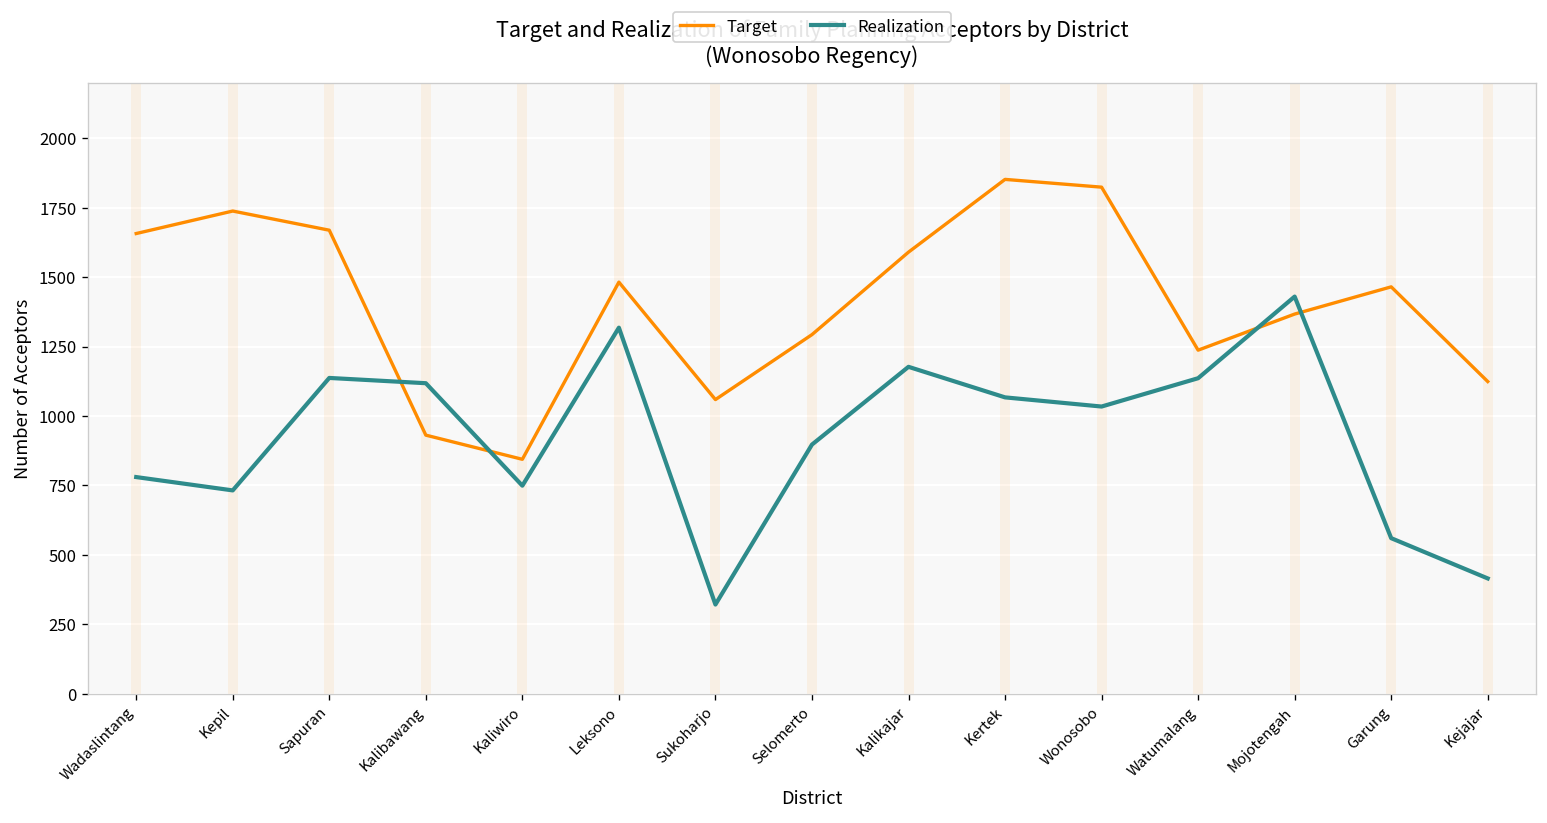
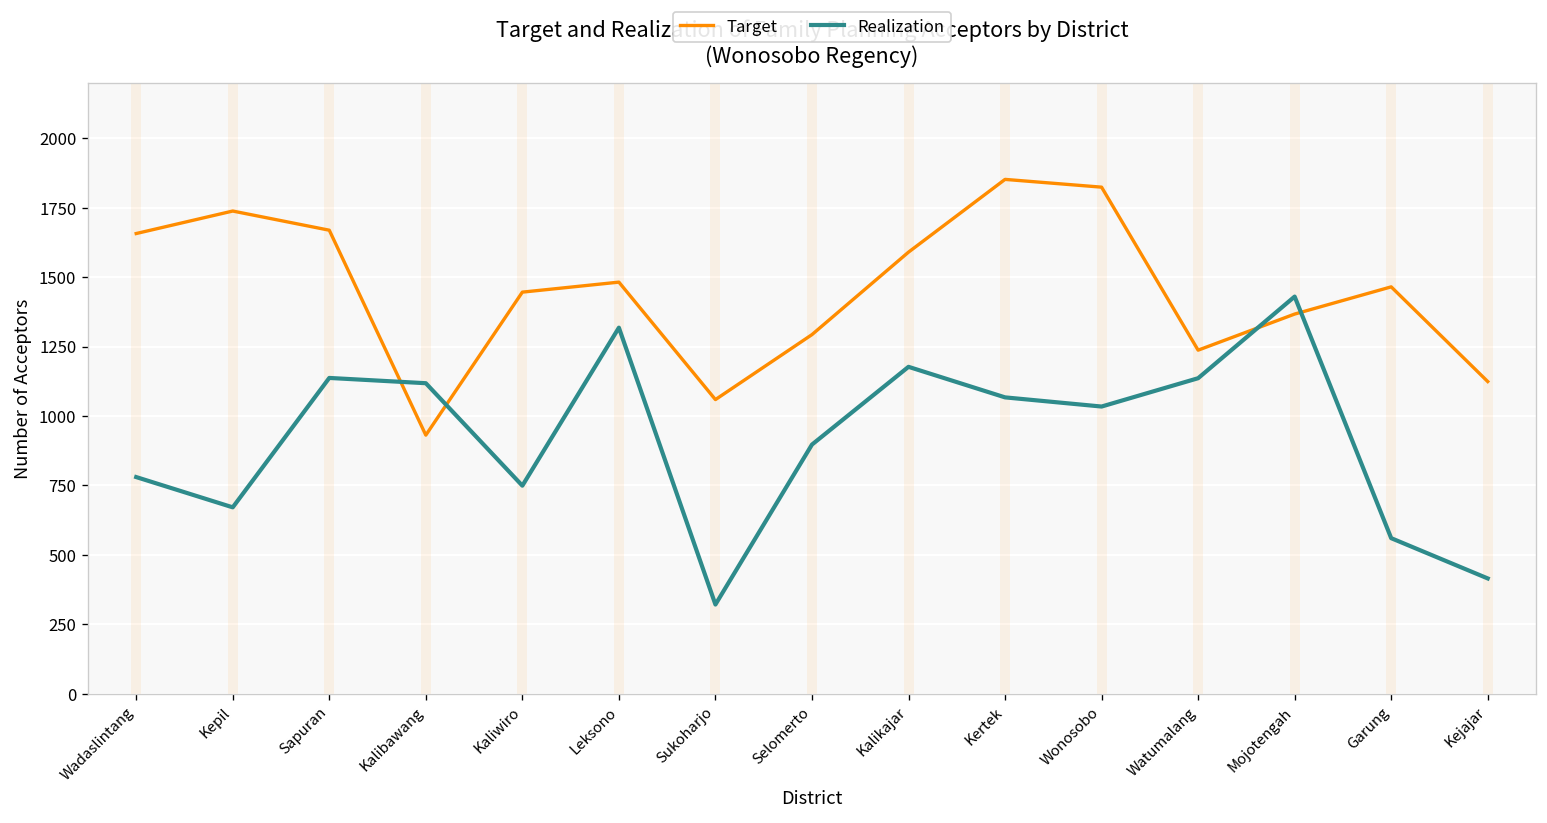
Realization, Kepil: 730 -> 670
Target, Kaliwiro: 840 -> 1450
